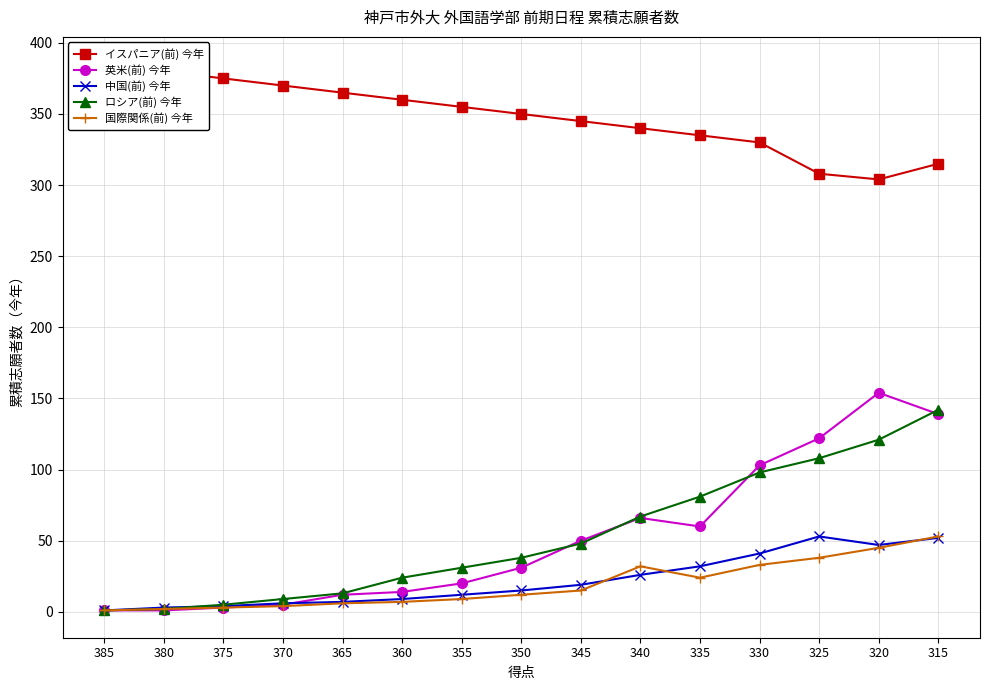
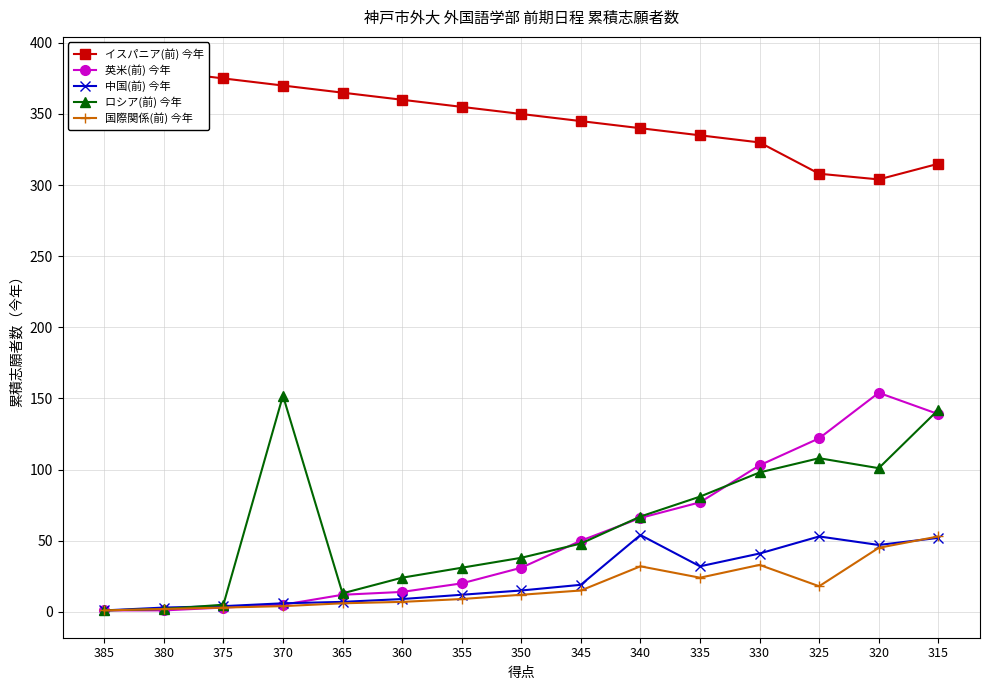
ロシア(前) 今年, 370: 9 -> 152
中国(前) 今年, 340: 26 -> 54
英米(前) 今年, 335: 60 -> 77
国際関係(前) 今年, 325: 38 -> 18
ロシア(前) 今年, 320: 121 -> 101
